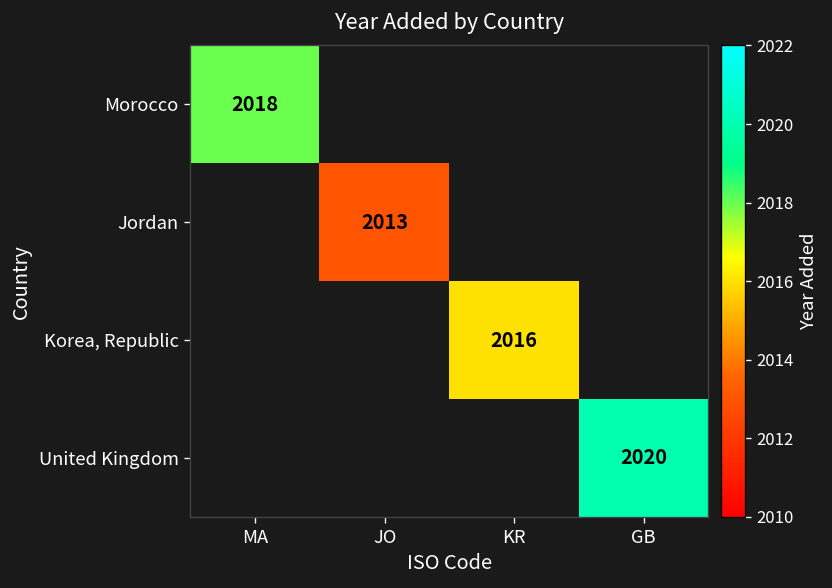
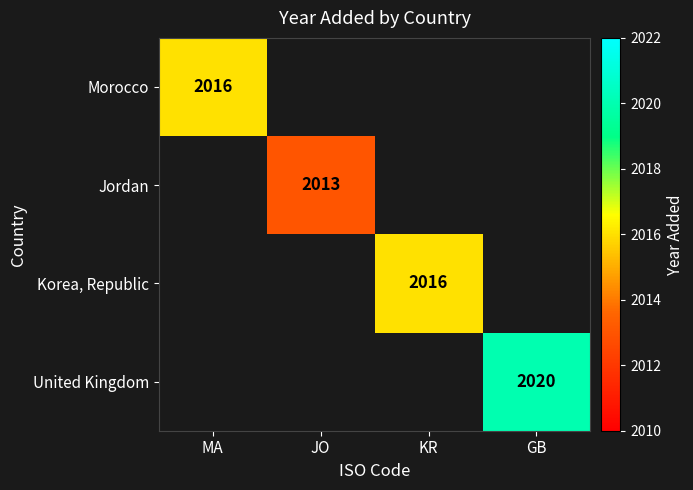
Morocco, MA: 2018 -> 2016
